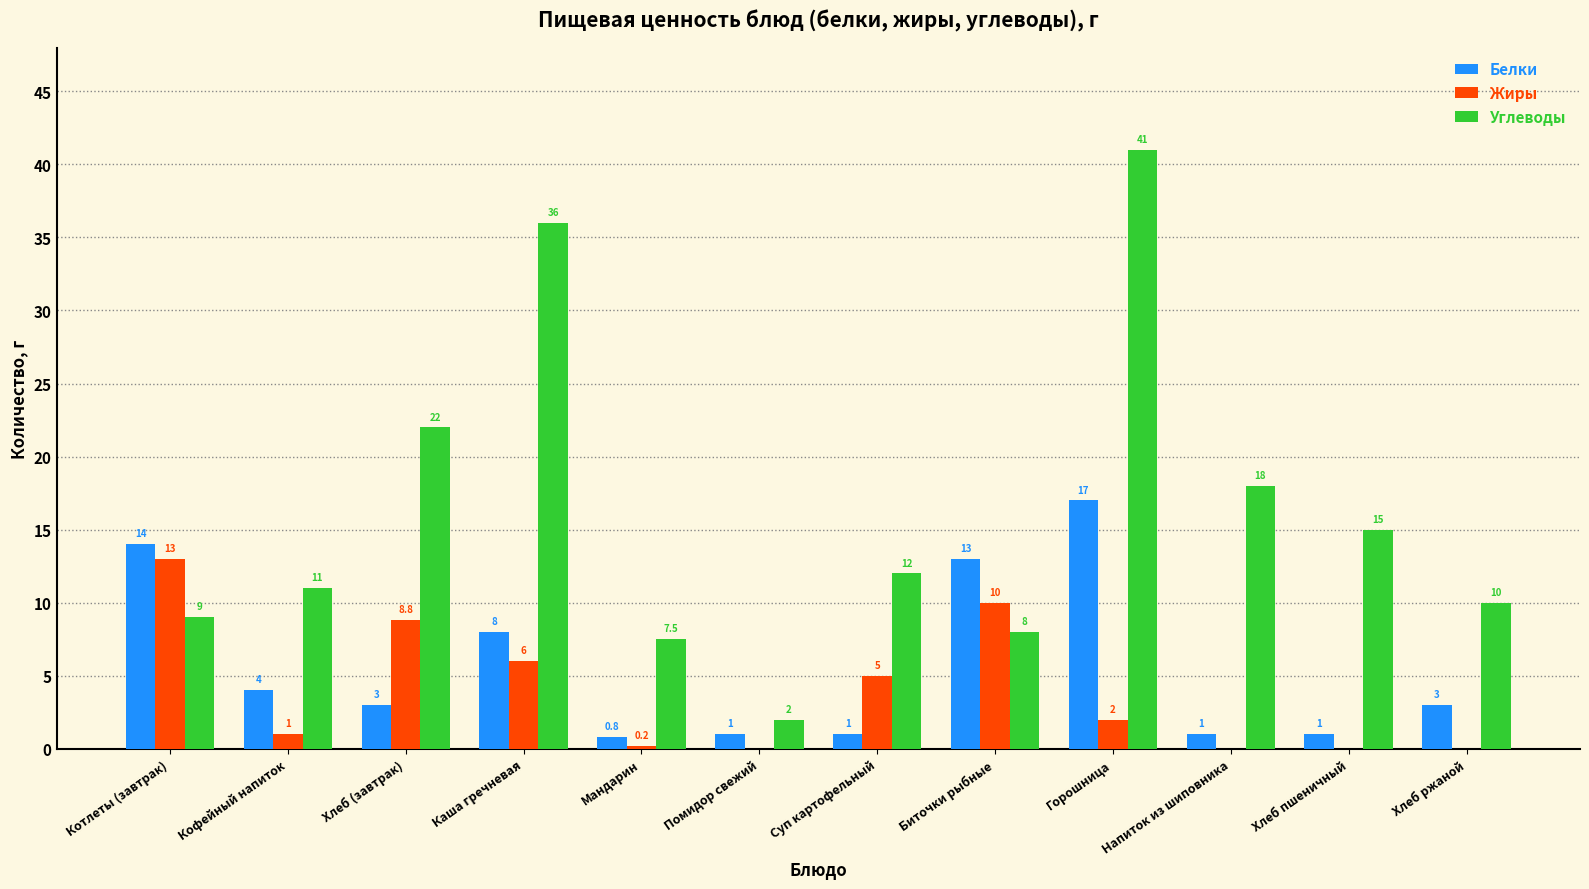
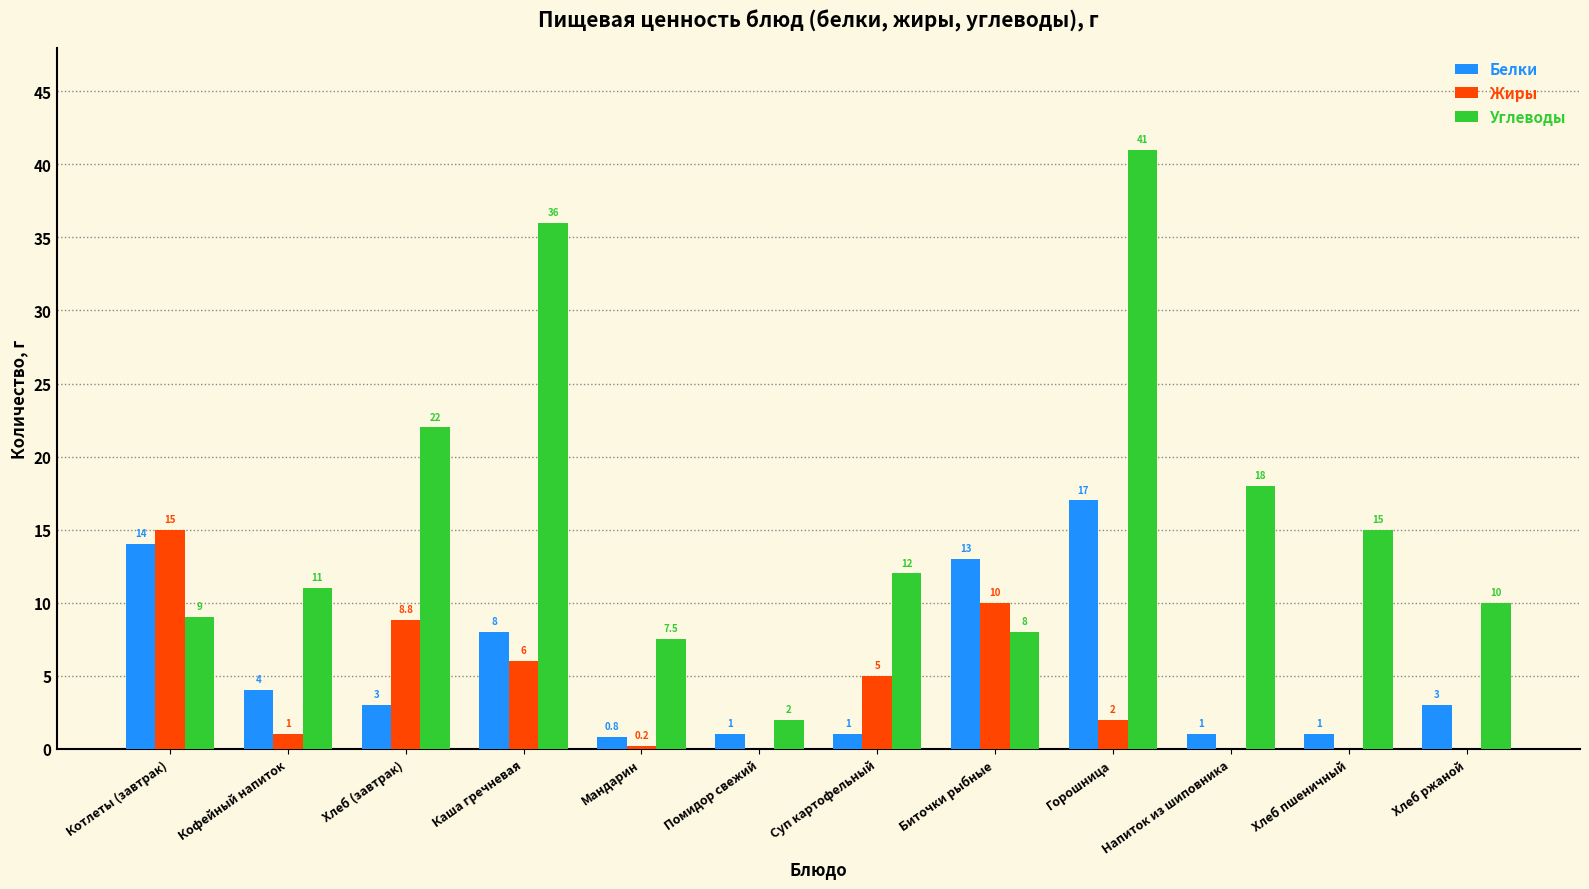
Жиры, Котлеты (завтрак): 13 -> 15
